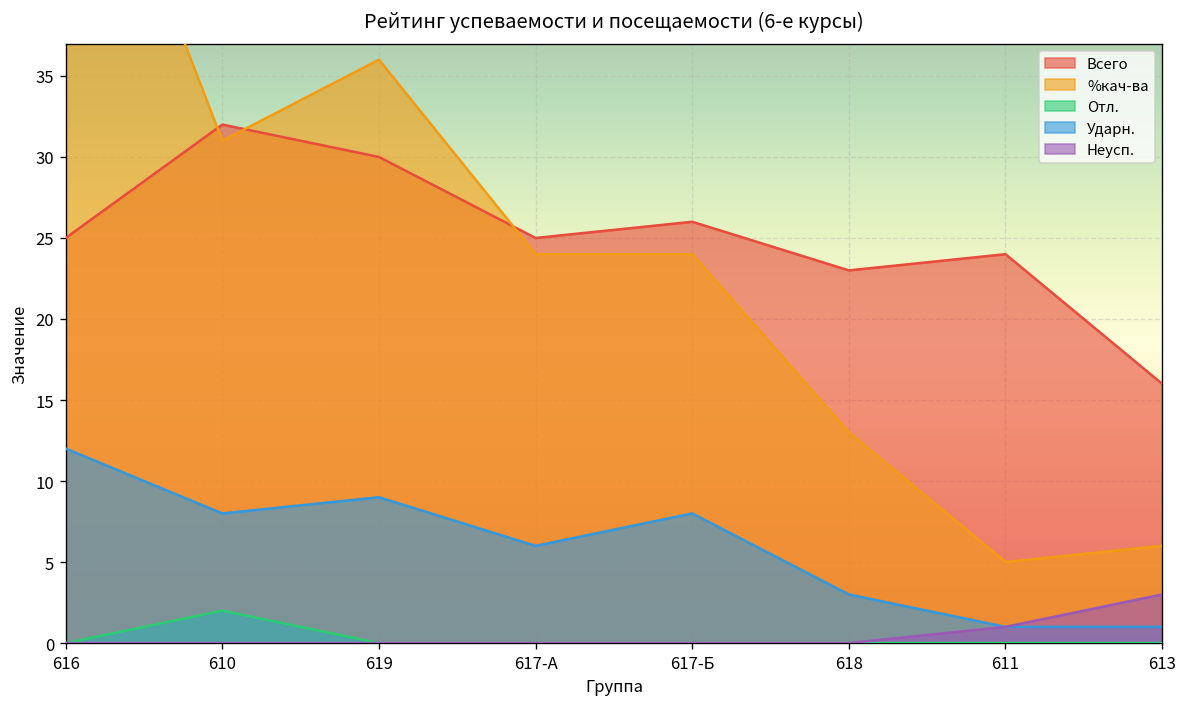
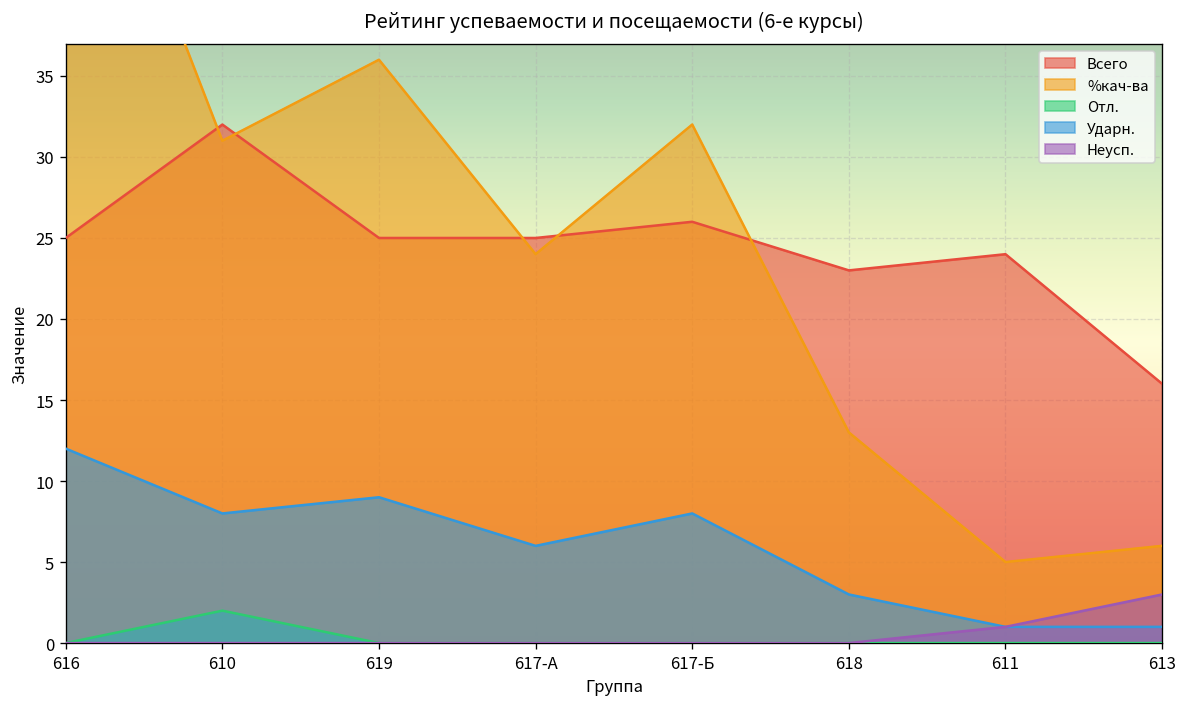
Всего, 619: 30 -> 25
%кач-ва, 617-Б: 24 -> 32
